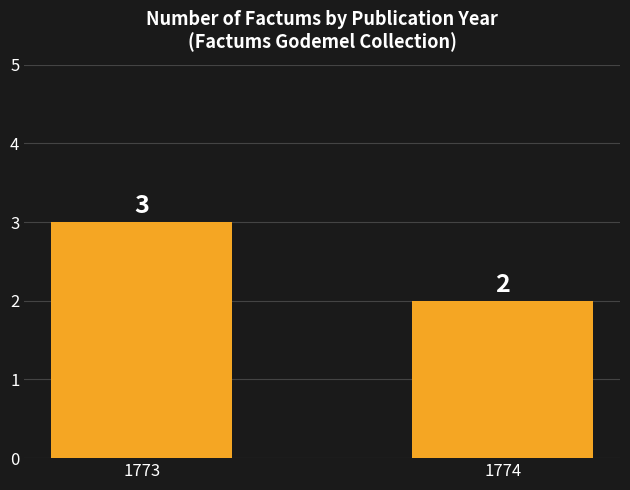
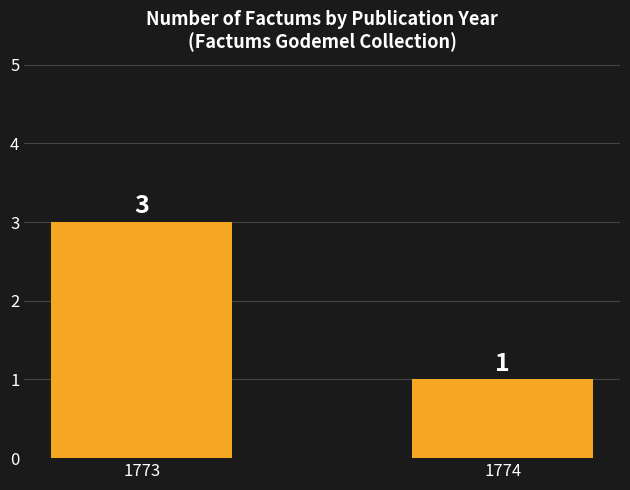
1774: 2 -> 1
